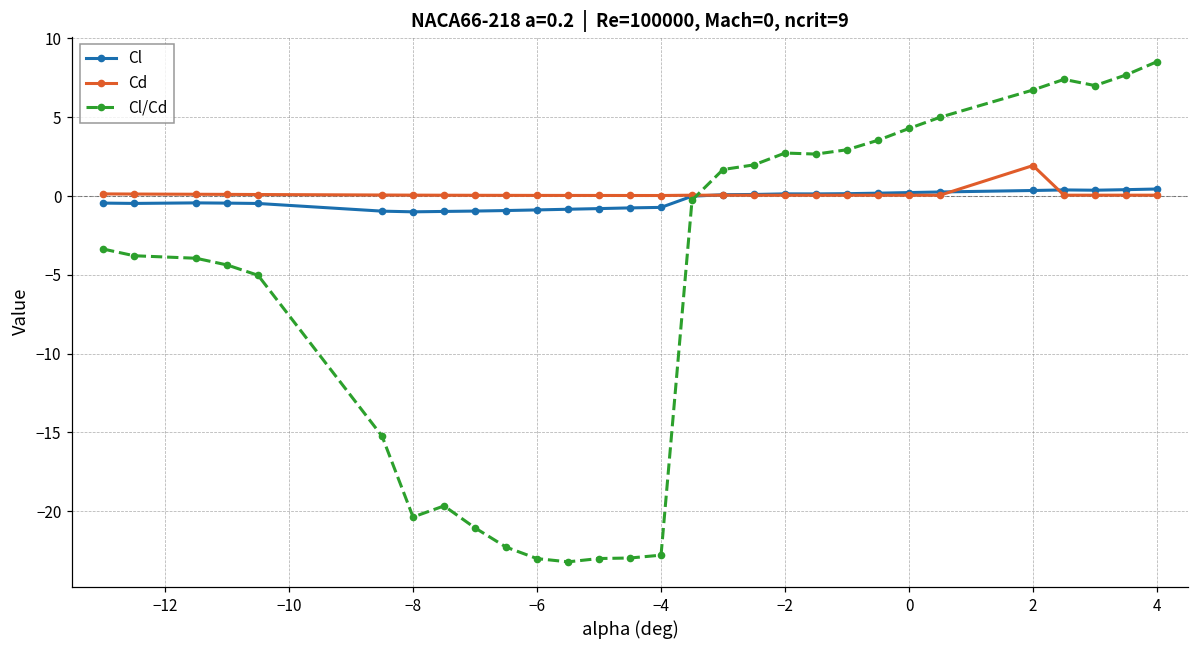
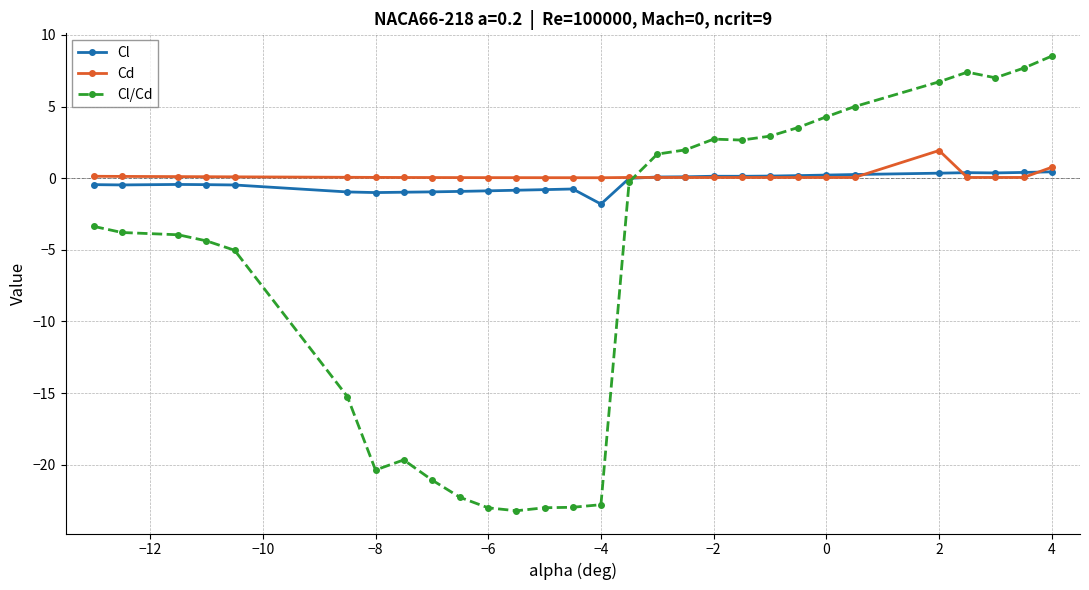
Cl, −4: -0.7 -> -1.8
Cd, 4: 0.1 -> 0.8
